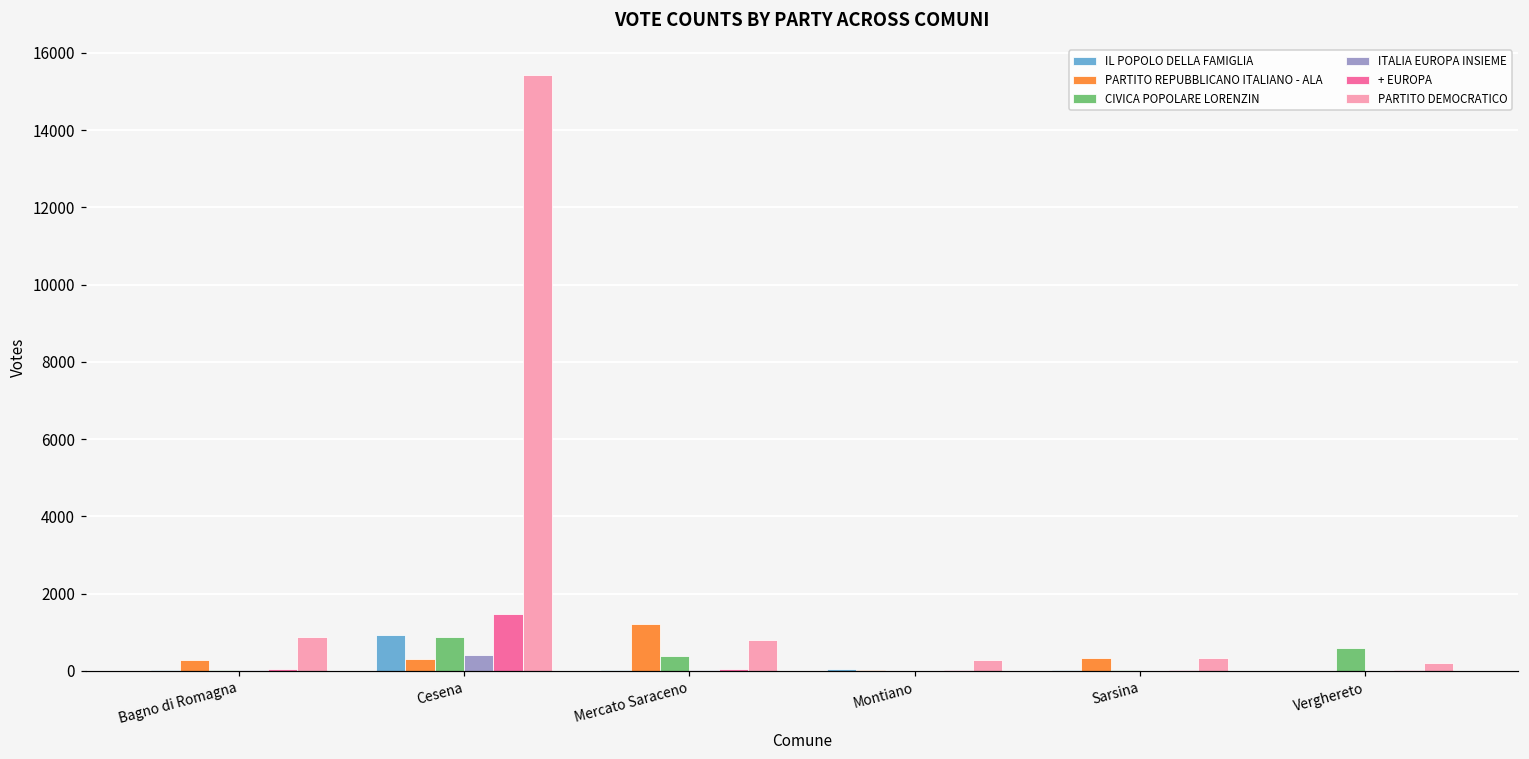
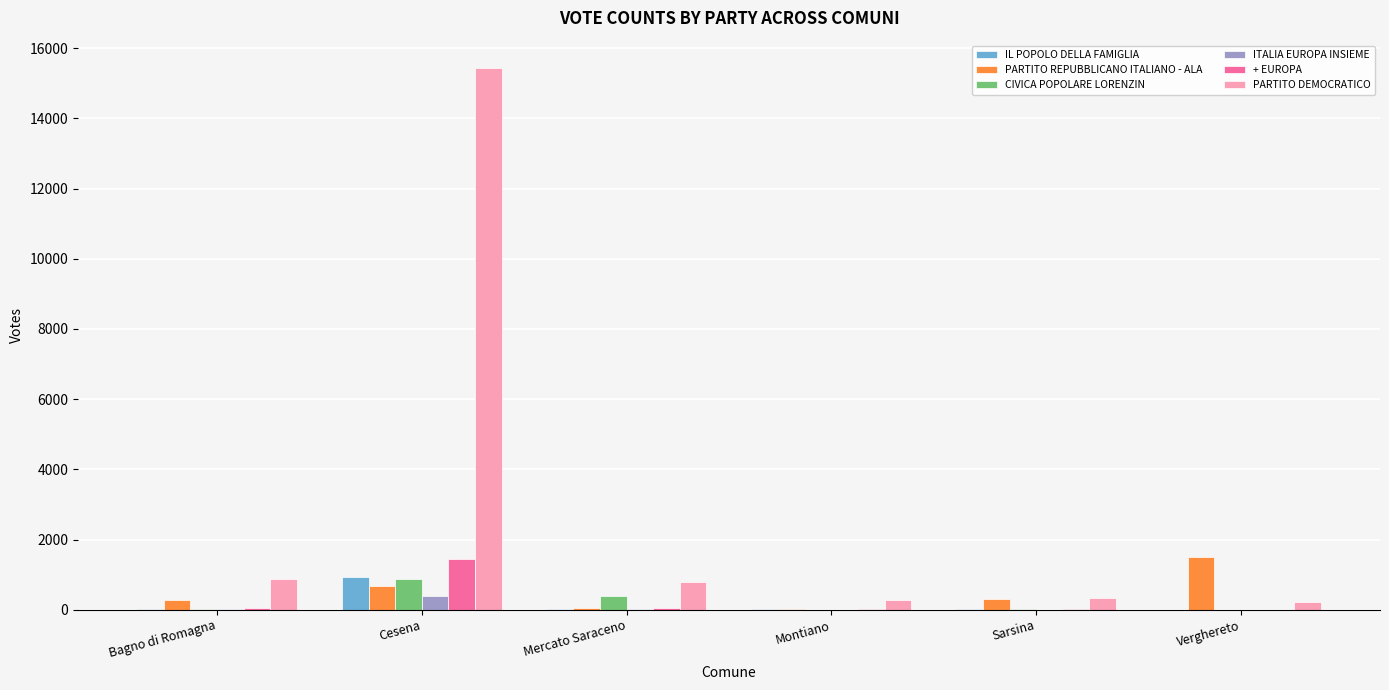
PARTITO REPUBBLICANO ITALIANO - ALA, Cesena: 300 -> 700
PARTITO REPUBBLICANO ITALIANO - ALA, Mercato Saraceno: 1200 -> 0
PARTITO REPUBBLICANO ITALIANO - ALA, Verghereto: 0 -> 1500
CIVICA POPOLARE LORENZIN, Verghereto: 600 -> 0
